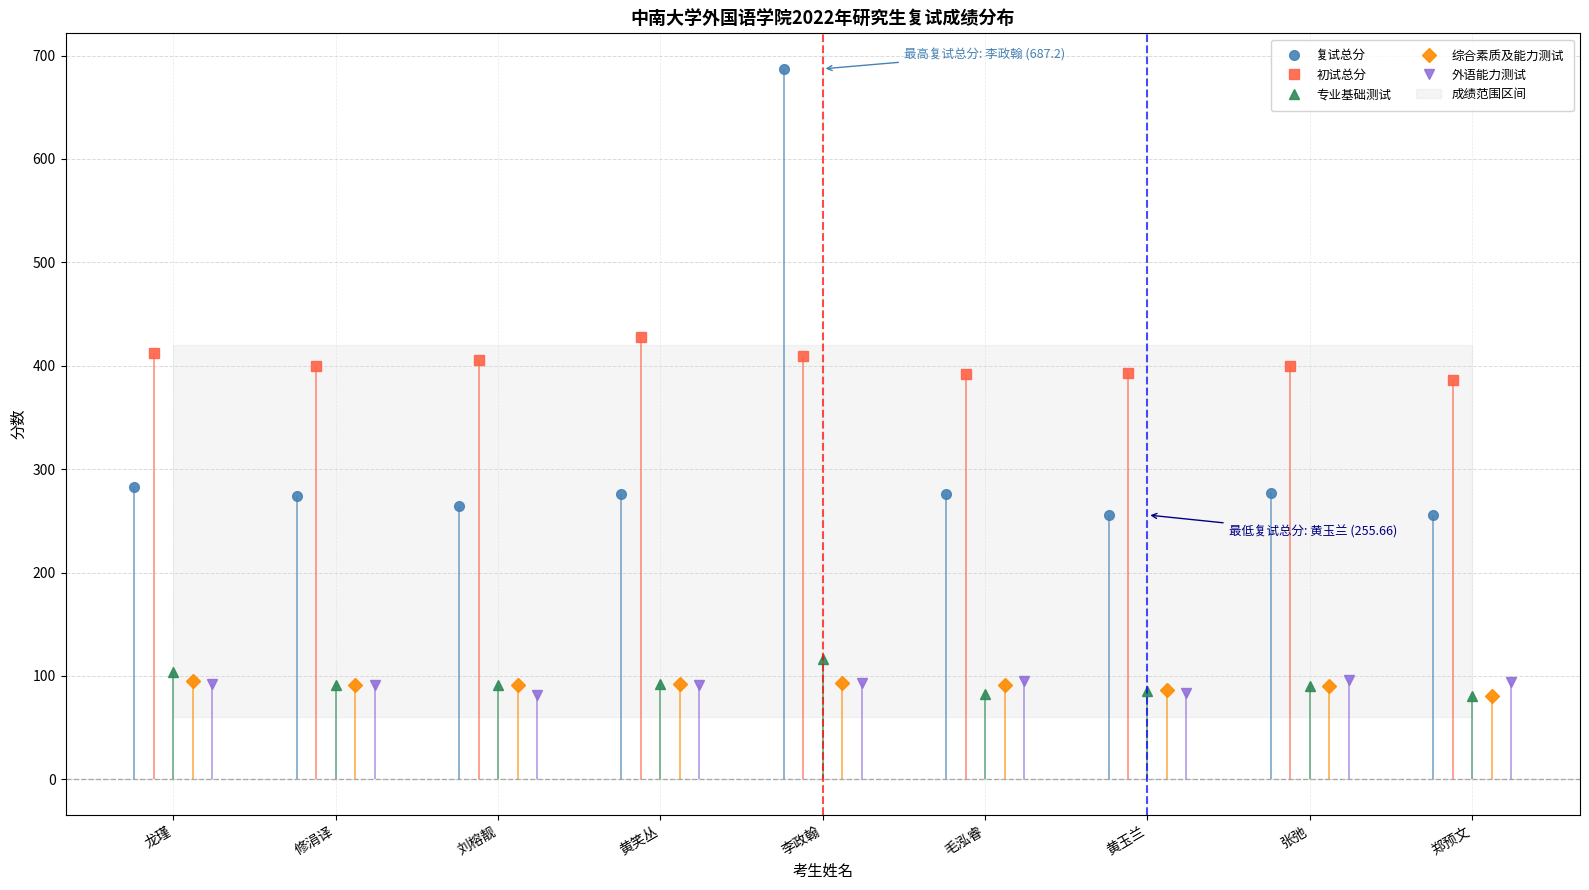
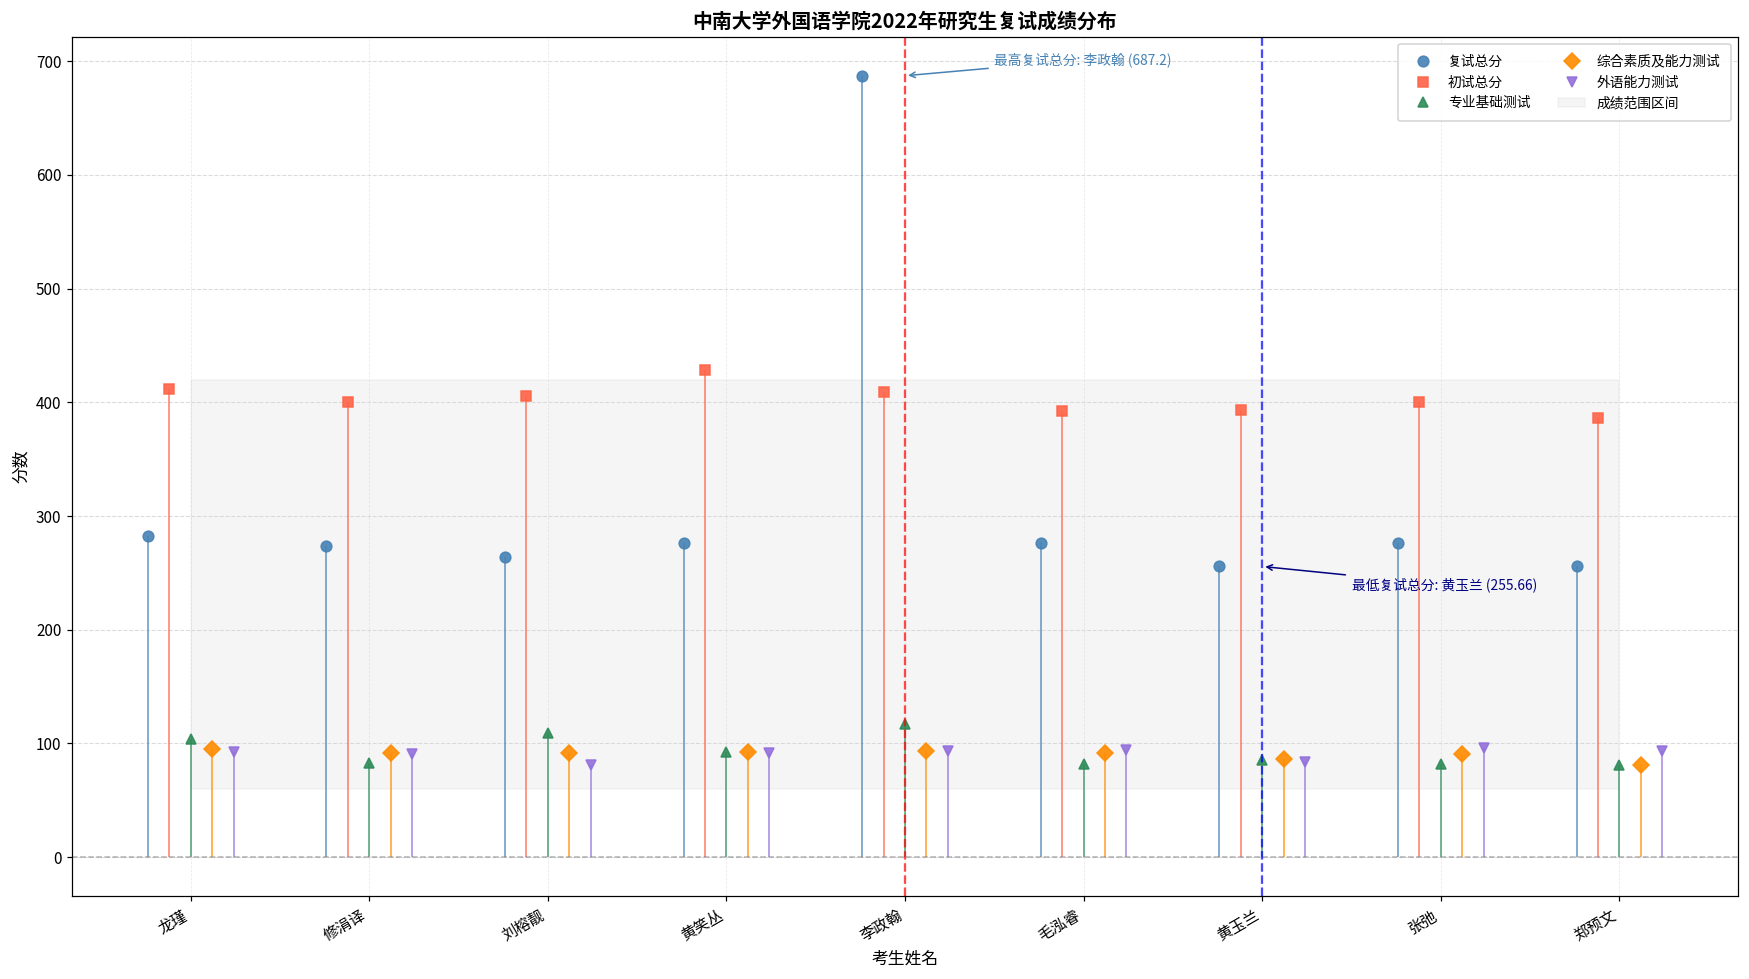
专业基础测试, 修涓译: 91 -> 83
专业基础测试, 刘榕靓: 91 -> 109
专业基础测试, 张弛: 90 -> 82
